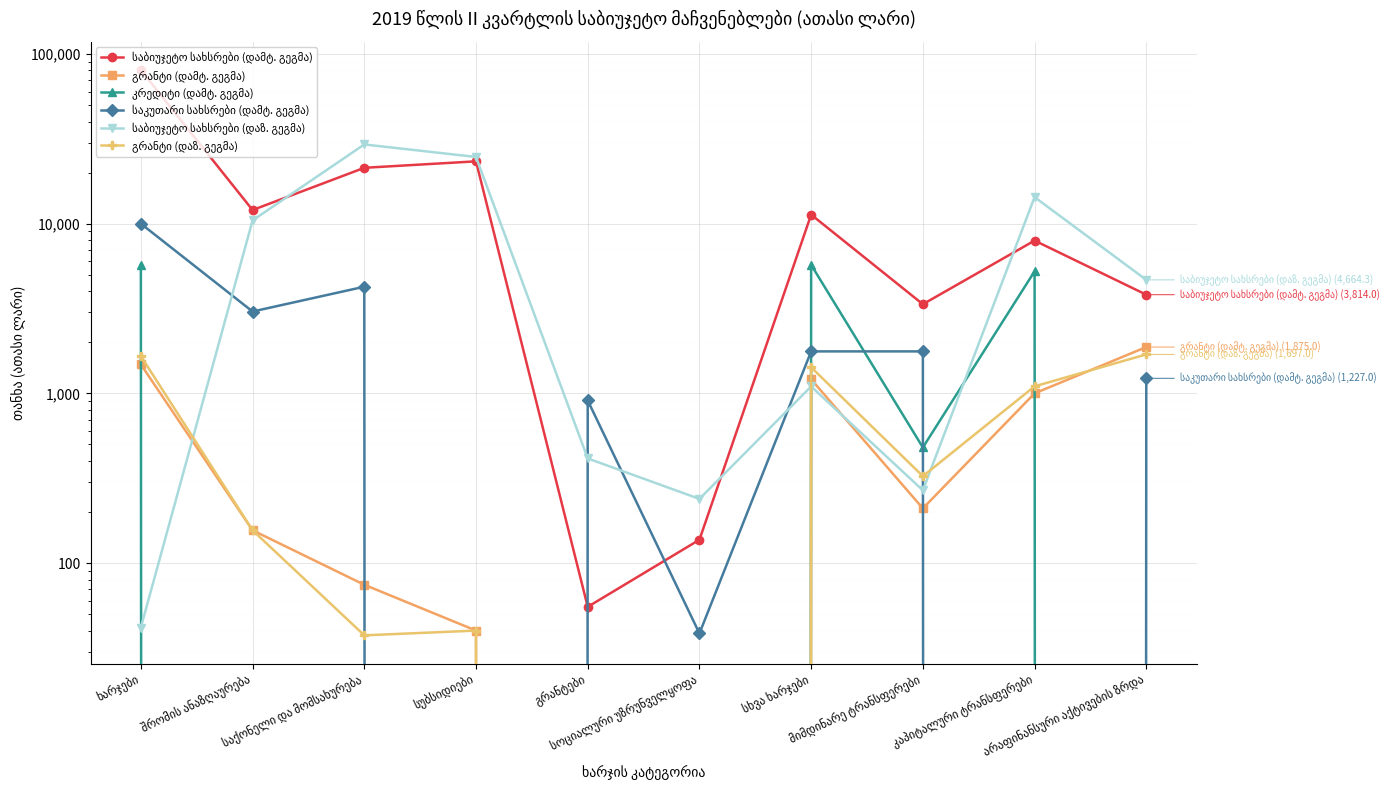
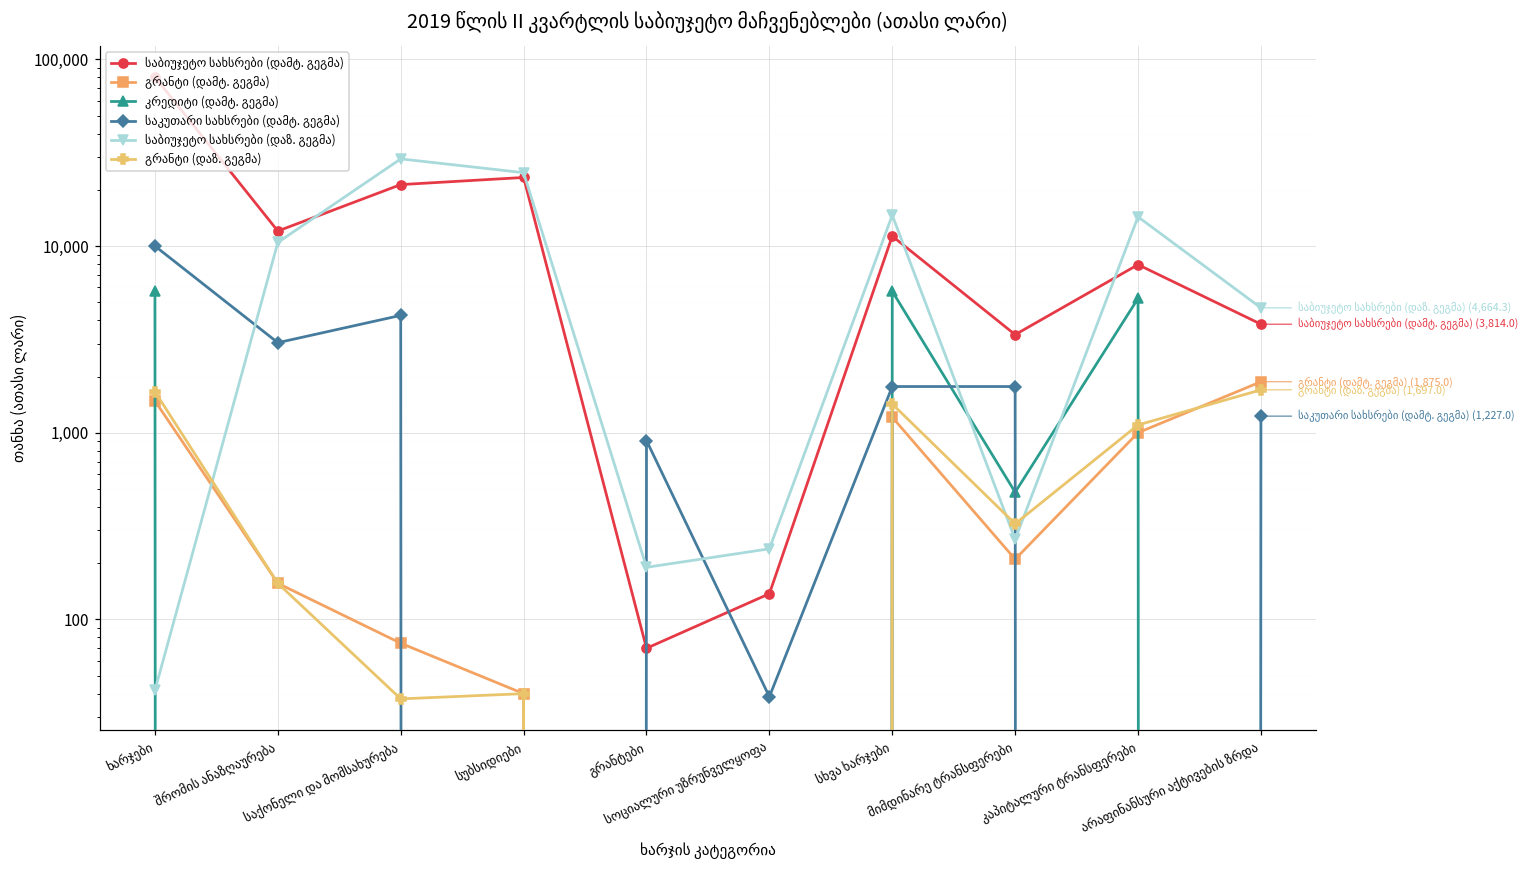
საბიუჯეტო სახსრები (დამტ. გეგმა), გრანტები: 55 -> 70
საბიუჯეტო სახსრები (დაზ. გეგმა), გრანტები: 410 -> 190
საბიუჯეტო სახსრები (დაზ. გეგმა), სხვა ხარჯები: 1,100 -> 15,000
